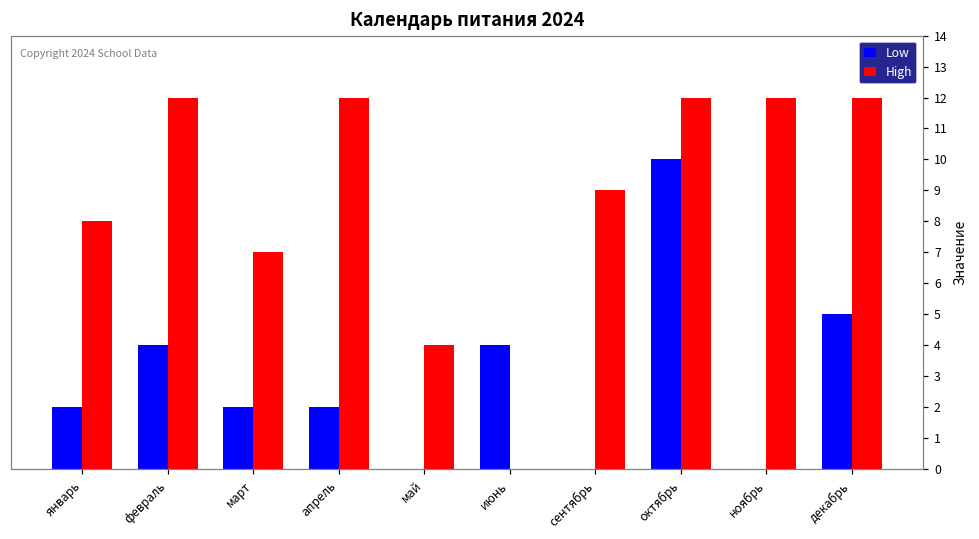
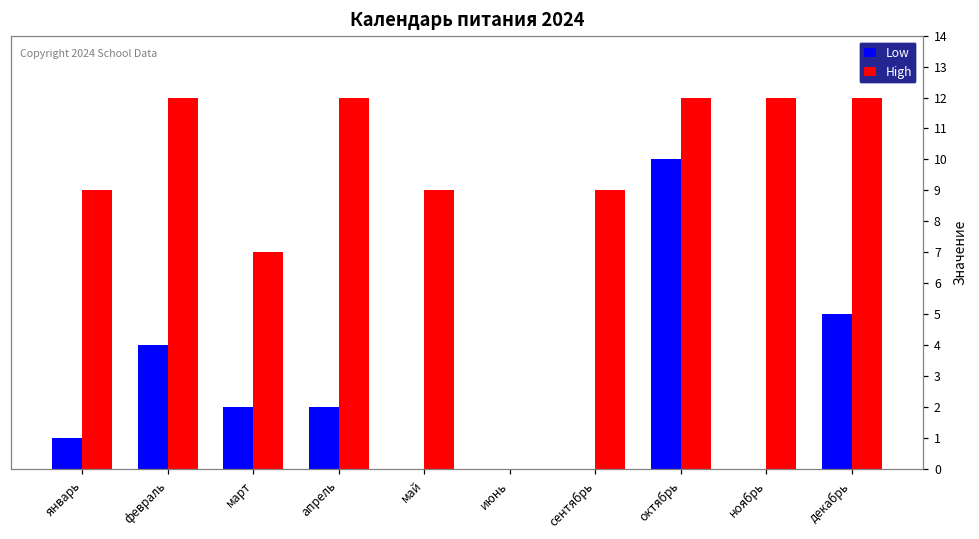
Low, январь: 2 -> 1
High, январь: 8 -> 9
High, май: 4 -> 9
Low, июнь: 4 -> 0
